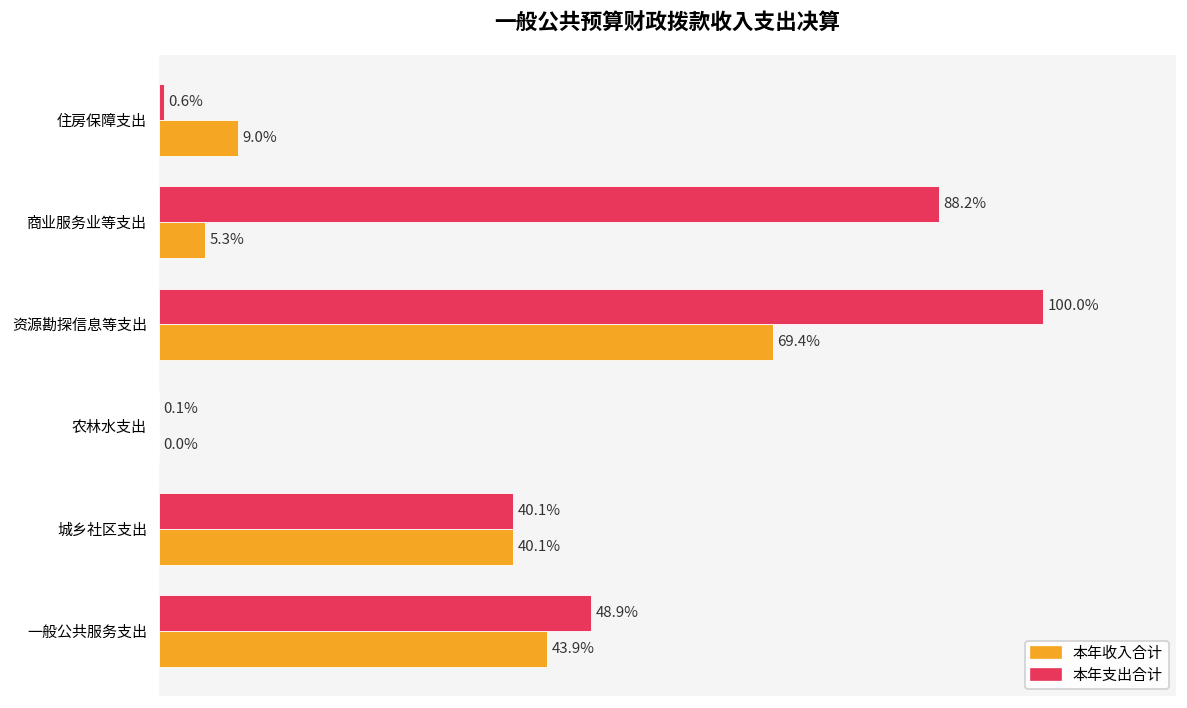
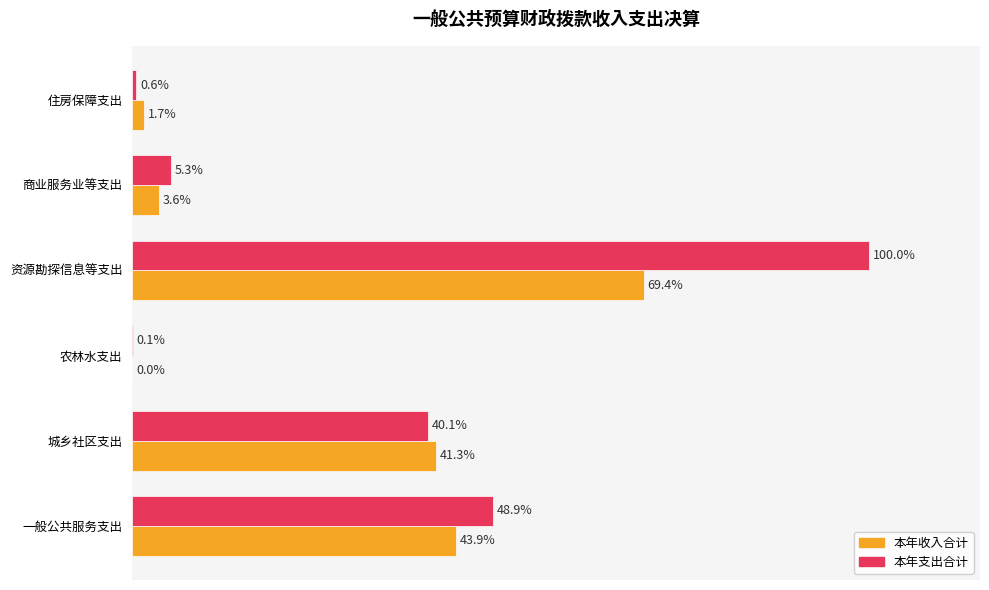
本年收入合计, 住房保障支出: 9.0% -> 1.7%
本年支出合计, 商业服务业等支出: 88.2% -> 5.3%
本年收入合计, 商业服务业等支出: 5.3% -> 3.6%
本年收入合计, 城乡社区支出: 40.1% -> 41.3%
